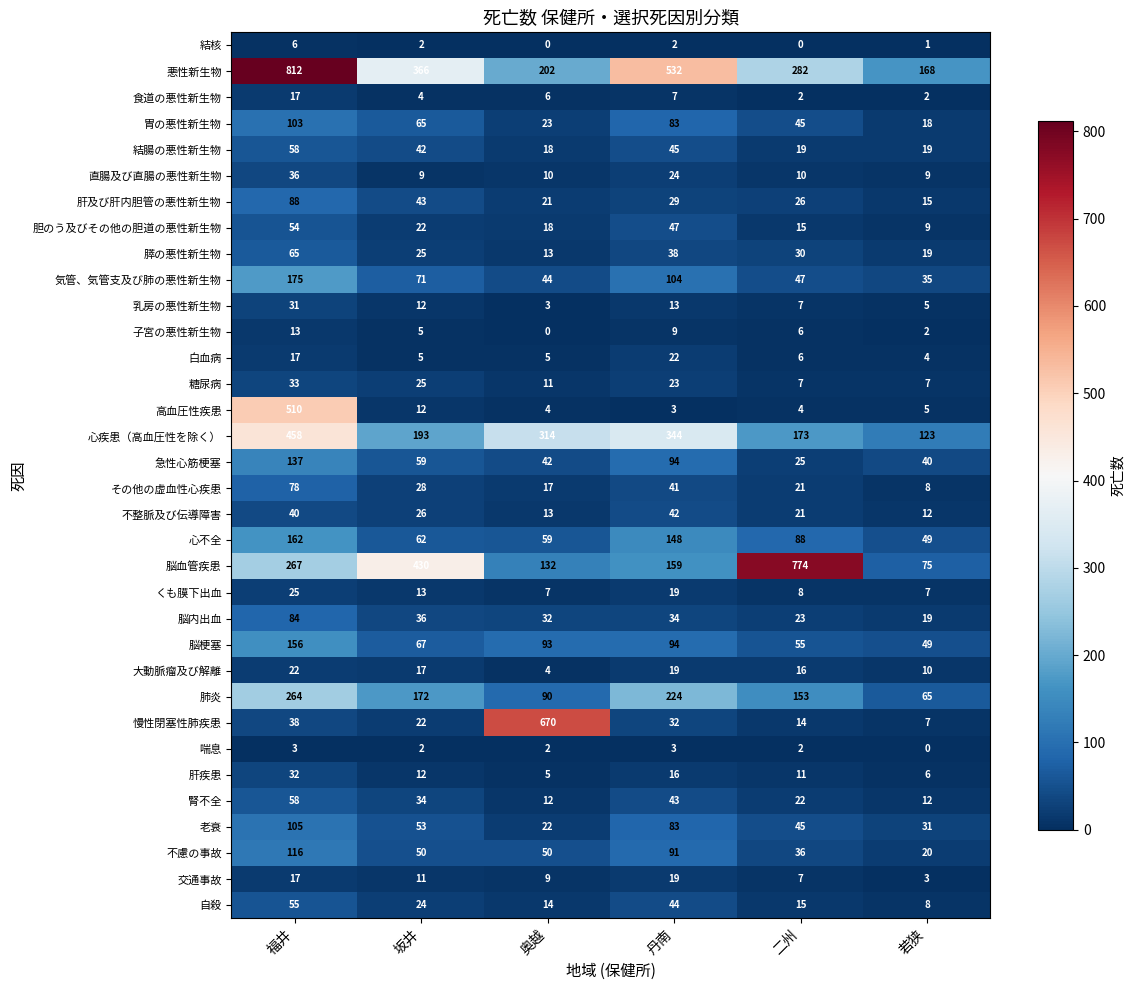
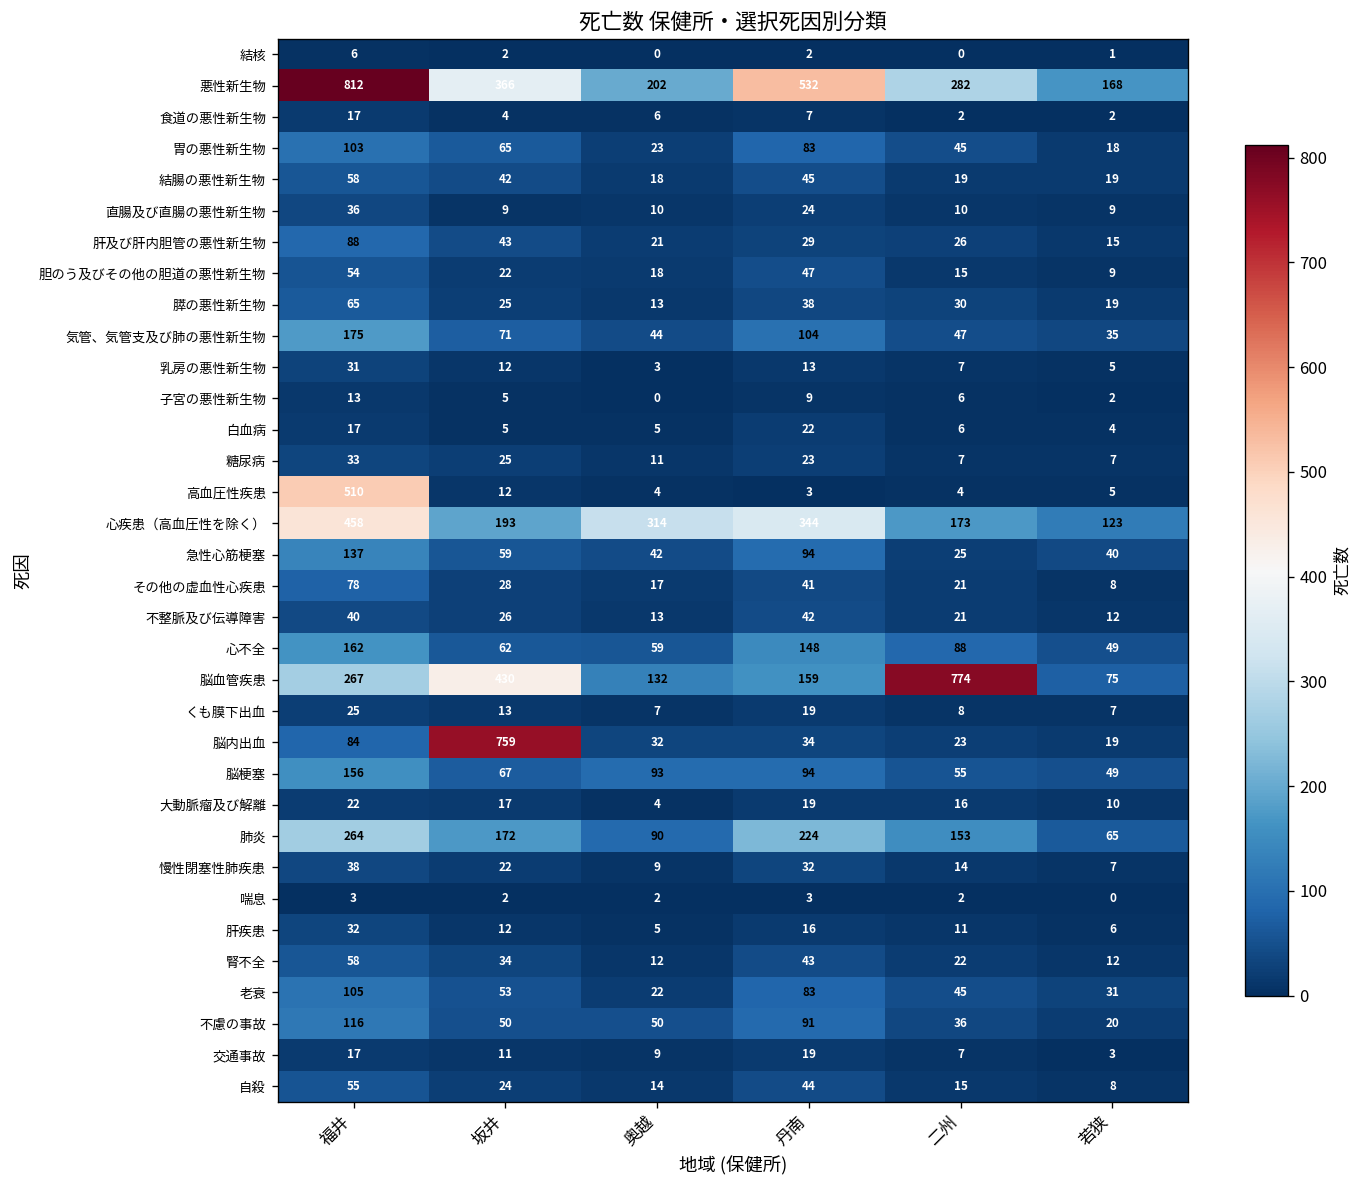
脳内出血, 坂井: 36 -> 759
慢性閉塞性肺疾患, 奥越: 670 -> 9
